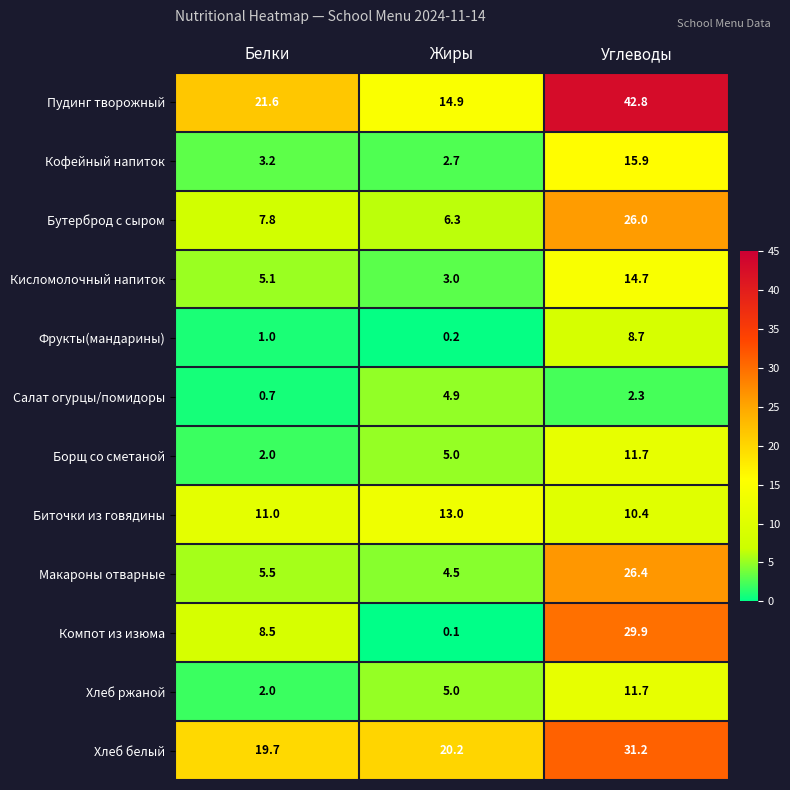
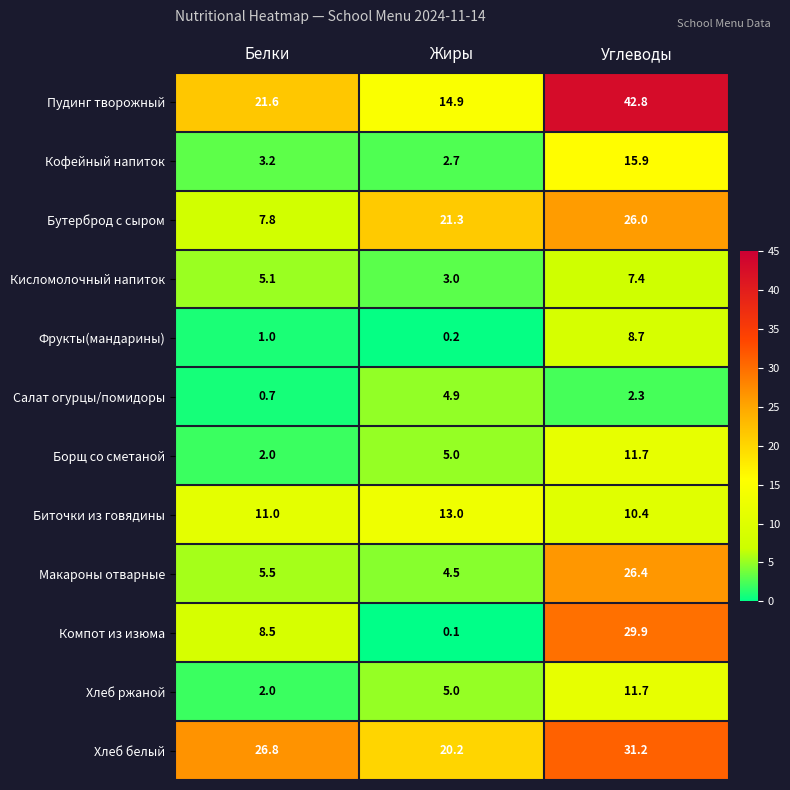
Бутерброд с сыром, Жиры: 6.3 -> 21.3
Кисломолочный напиток, Углеводы: 14.7 -> 7.4
Хлеб белый, Белки: 19.7 -> 26.8
